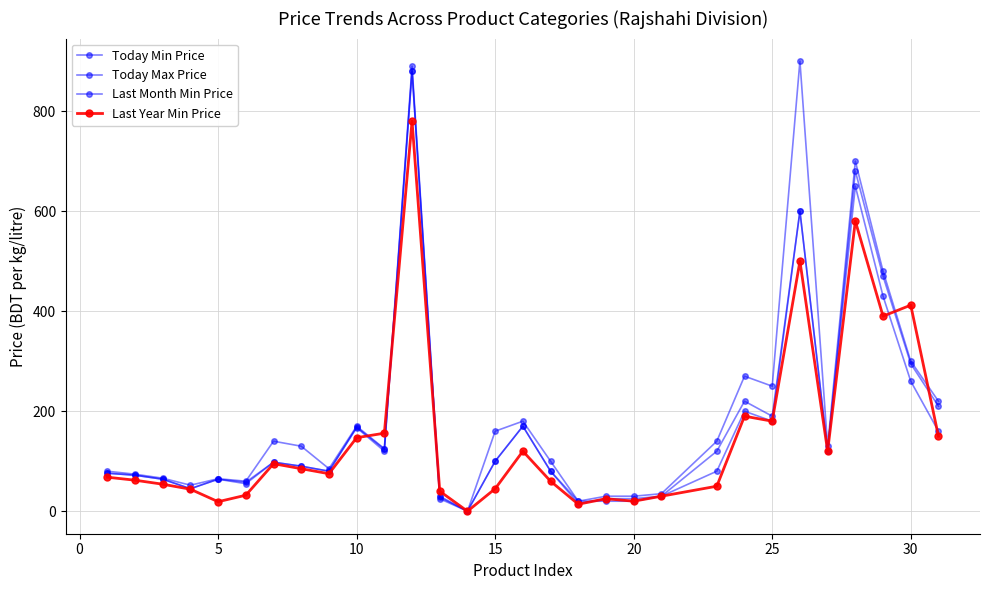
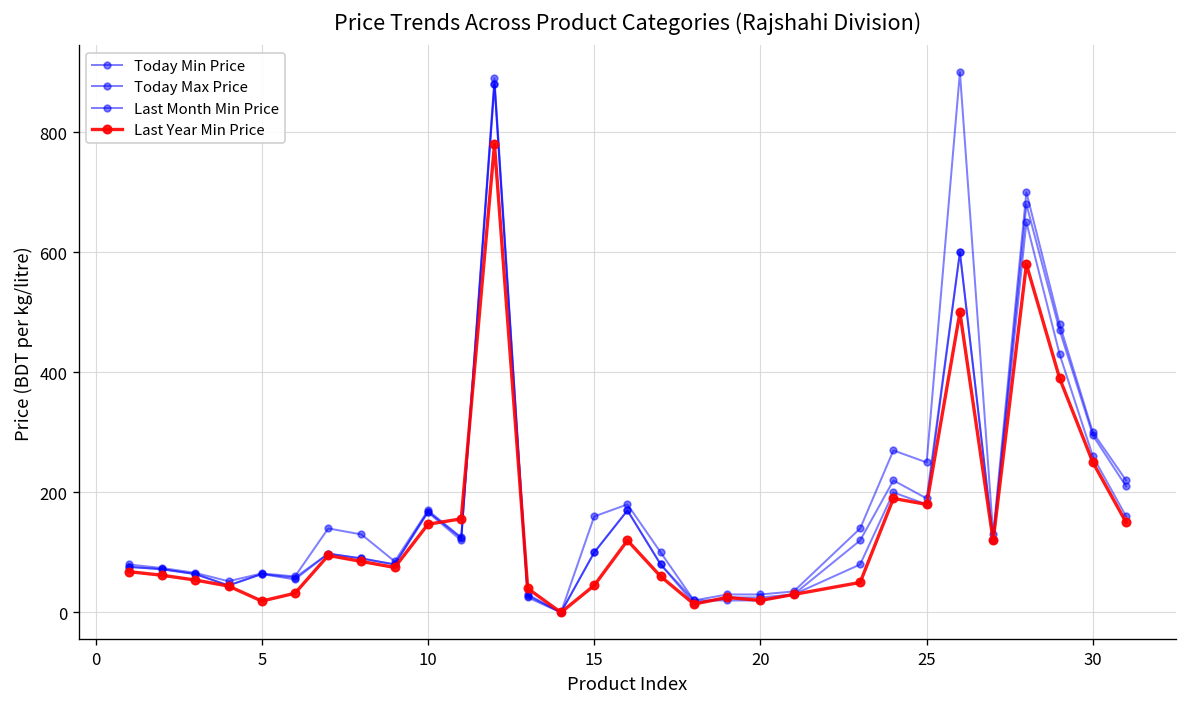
Last Year Min Price, 30: 410 -> 250
